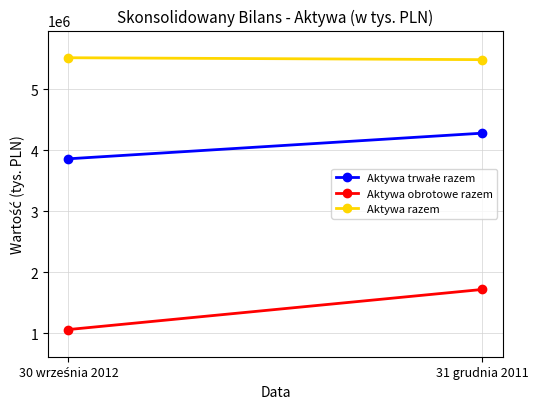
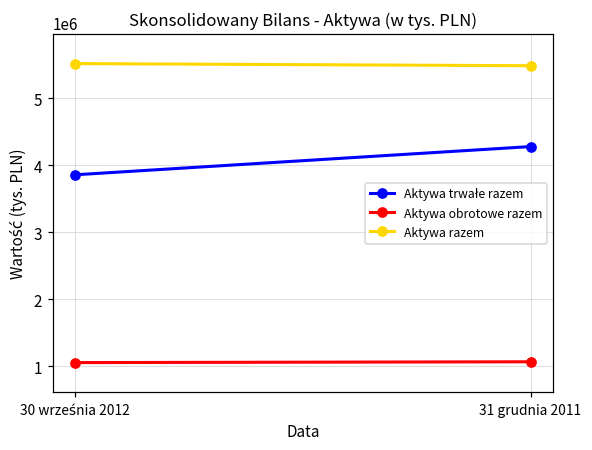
Aktywa obrotowe razem, 31 grudnia 2011: 1700000 -> 1100000
